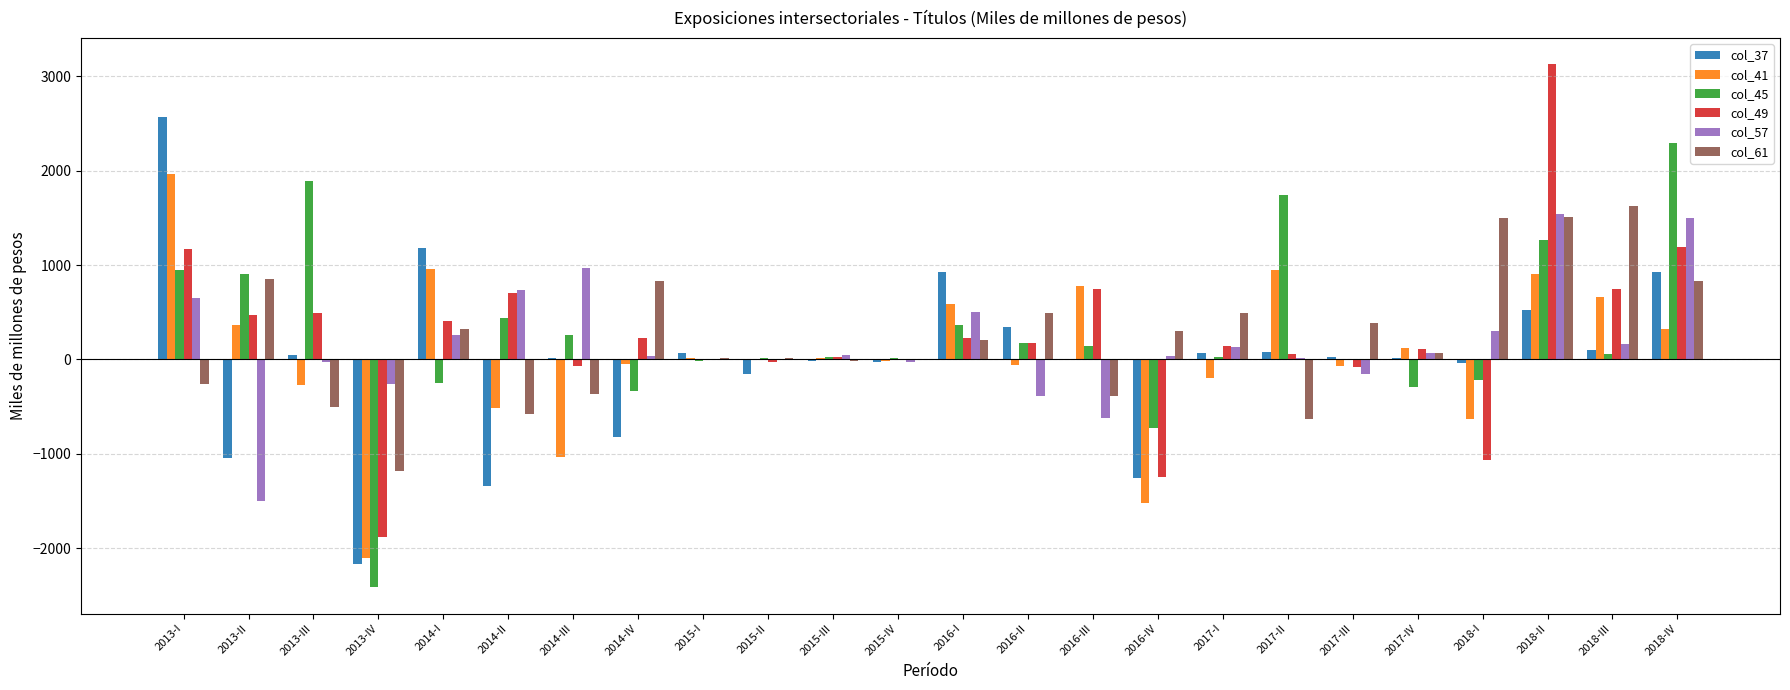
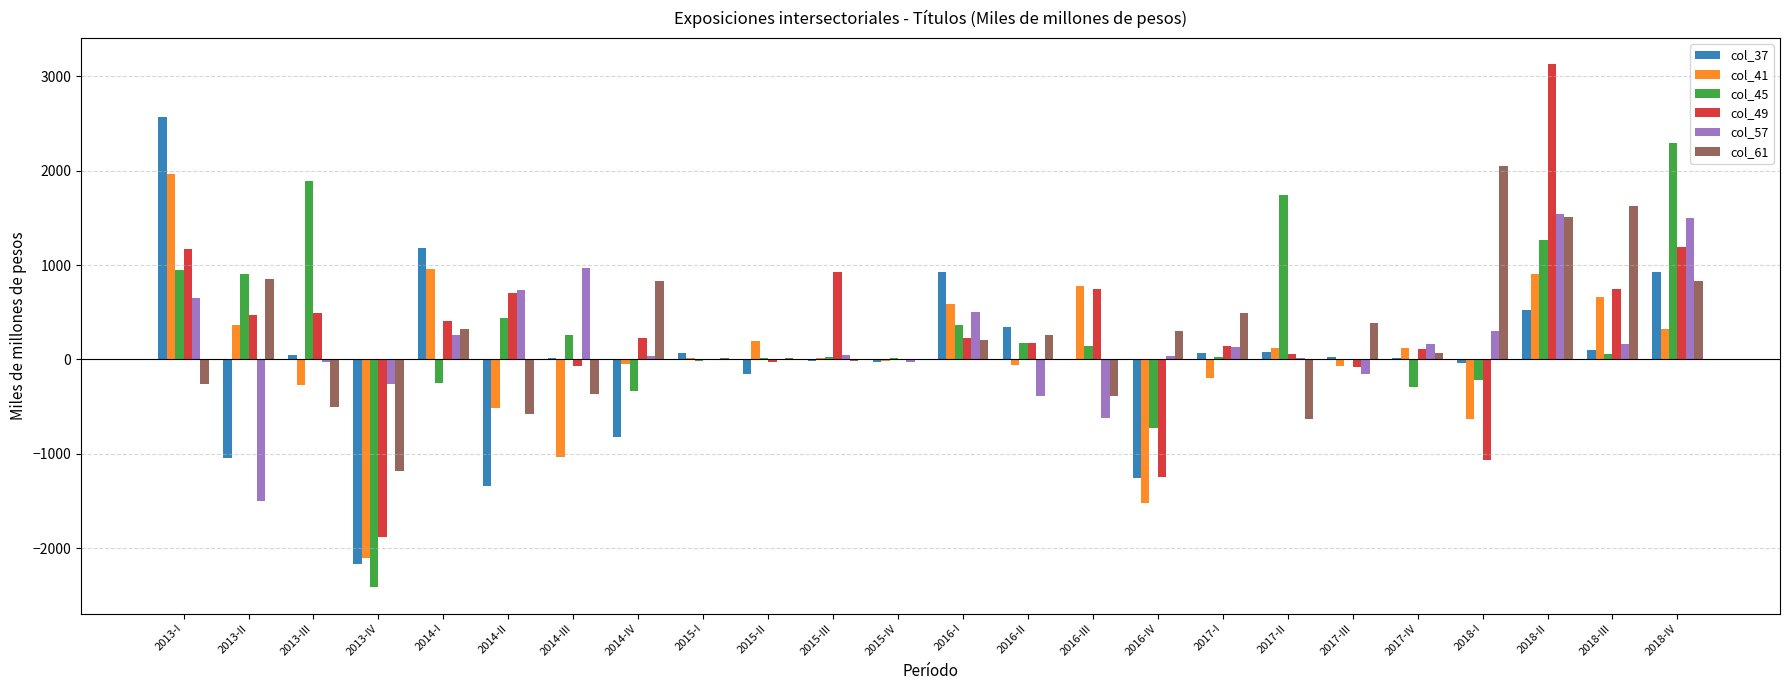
col_41, 2015-II: 0 -> 200
col_49, 2015-III: 0 -> 900
col_61, 2016-II: 500 -> 300
col_41, 2017-II: 900 -> 100
col_57, 2017-IV: 100 -> 200
col_61, 2018-I: 1500 -> 2100
